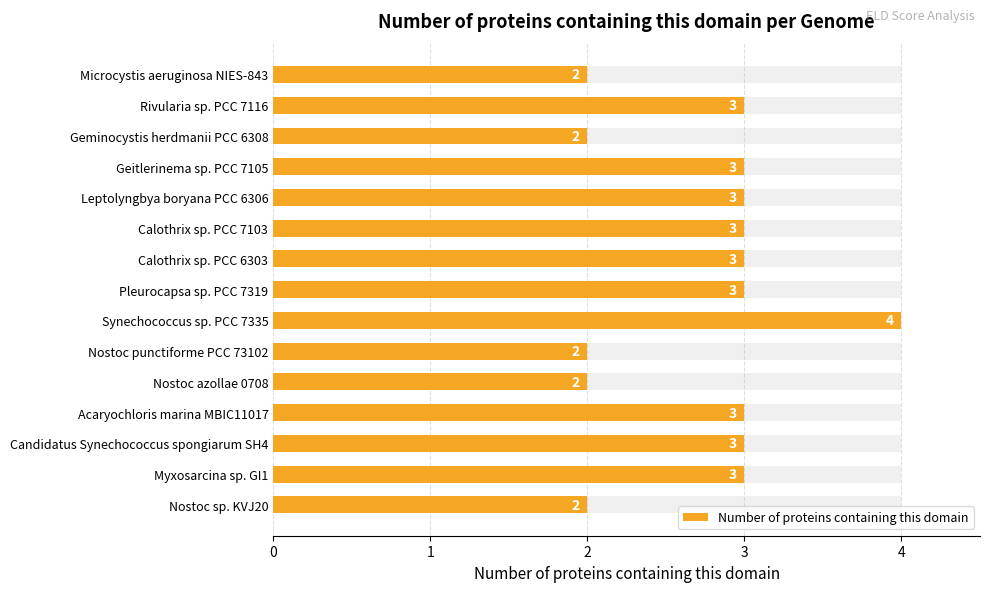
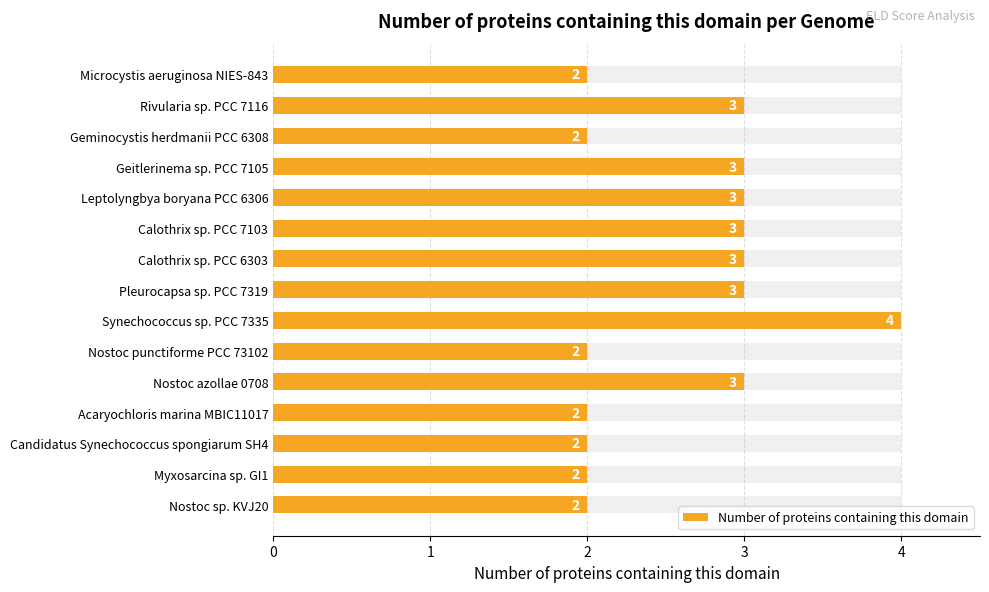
Number of proteins containing this domain, Nostoc azollae 0708: 2 -> 3
Number of proteins containing this domain, Acaryochloris marina MBIC11017: 3 -> 2
Number of proteins containing this domain, Candidatus Synechococcus spongiarum SH4: 3 -> 2
Number of proteins containing this domain, Myxosarcina sp. GI1: 3 -> 2
